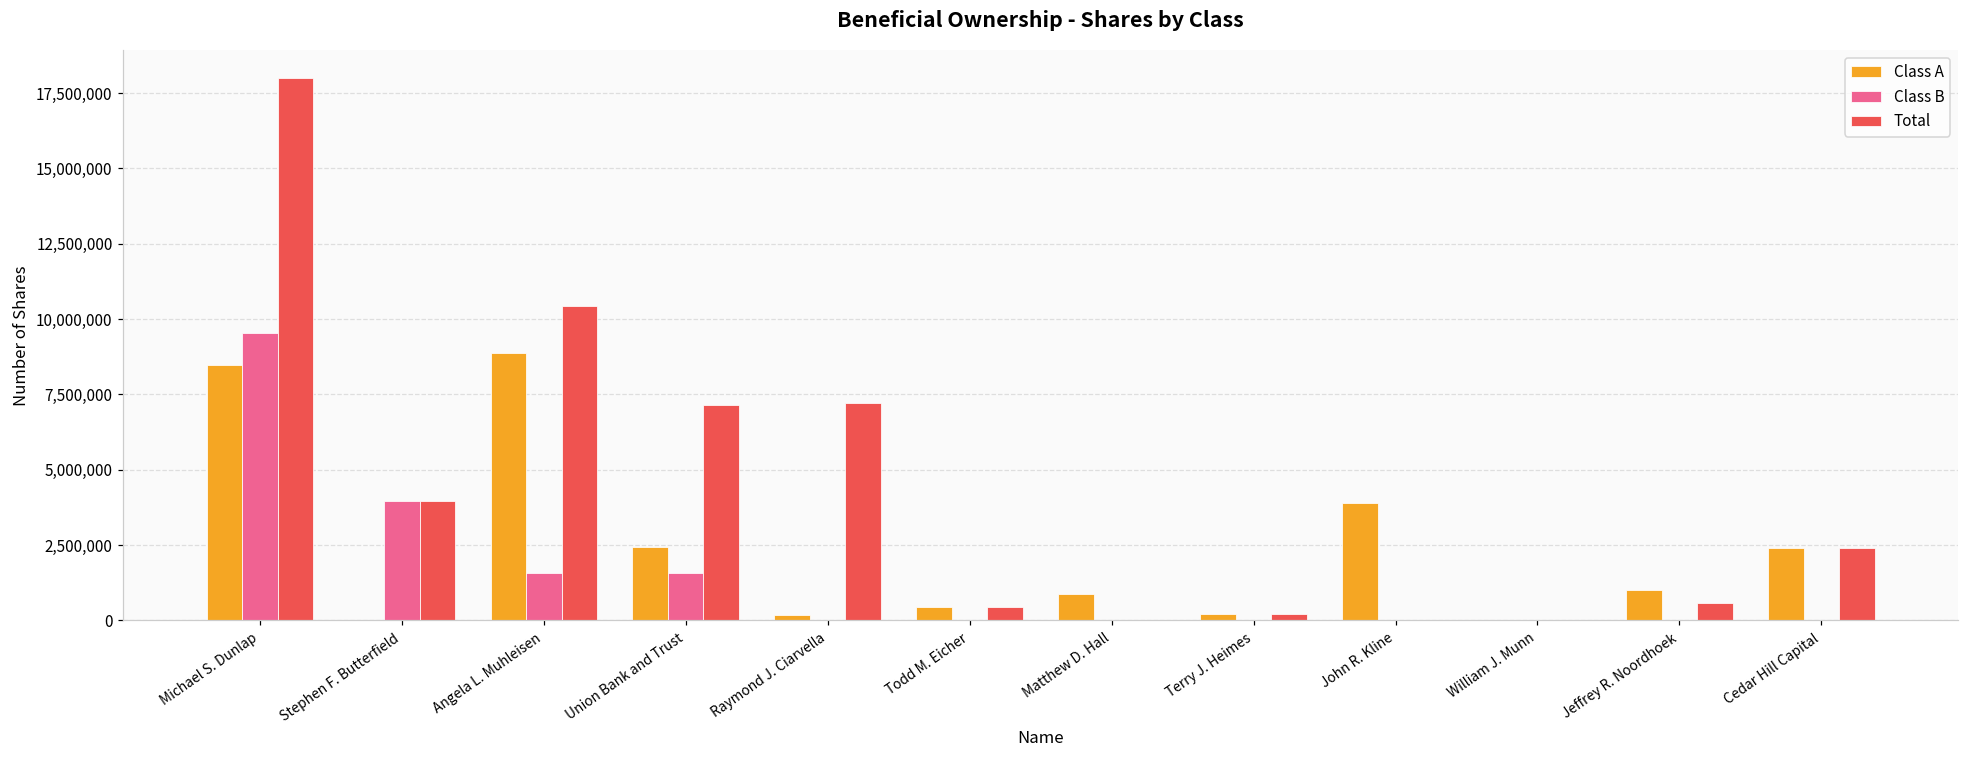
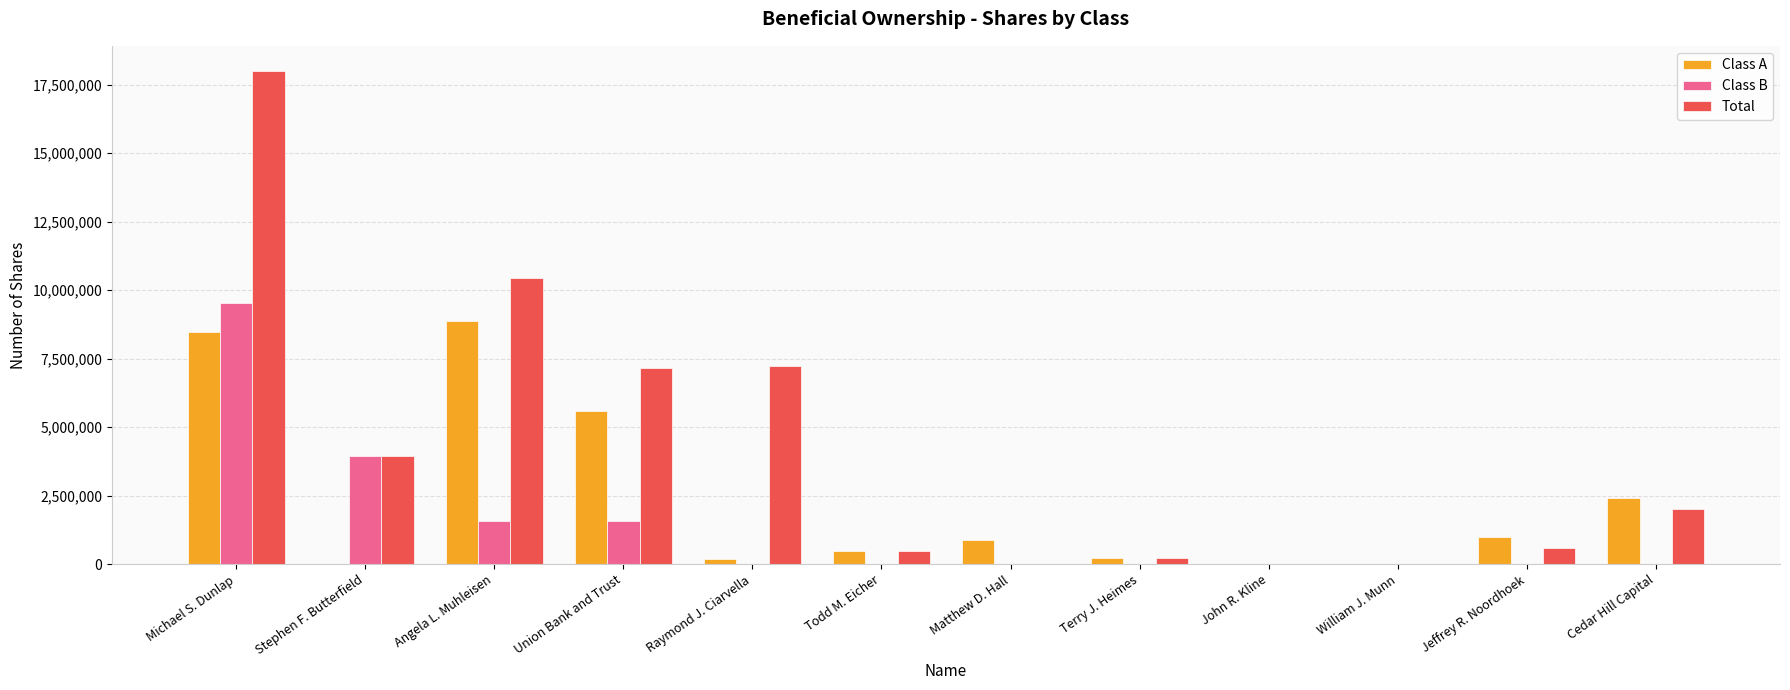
Class A, Union Bank and Trust: 2,400,000 -> 5,600,000
Class A, John R. Kline: 3,900,000 -> 0
Total, Cedar Hill Capital: 2,400,000 -> 2,000,000
